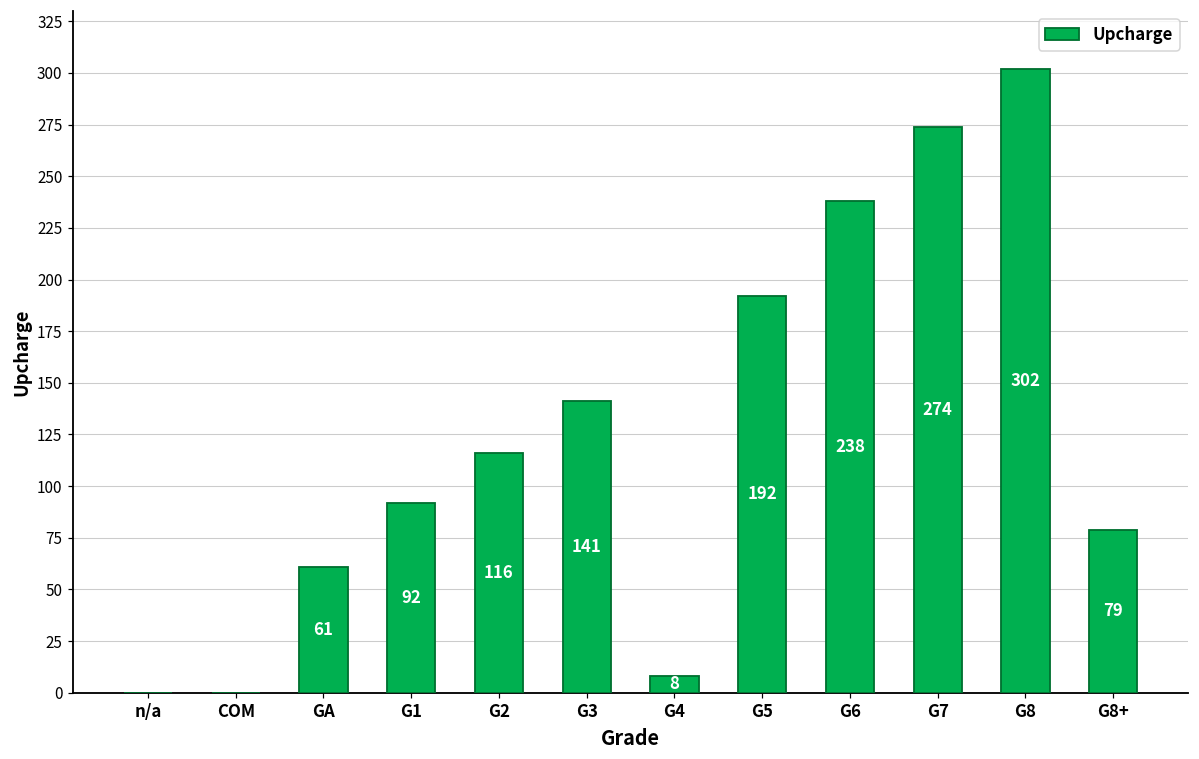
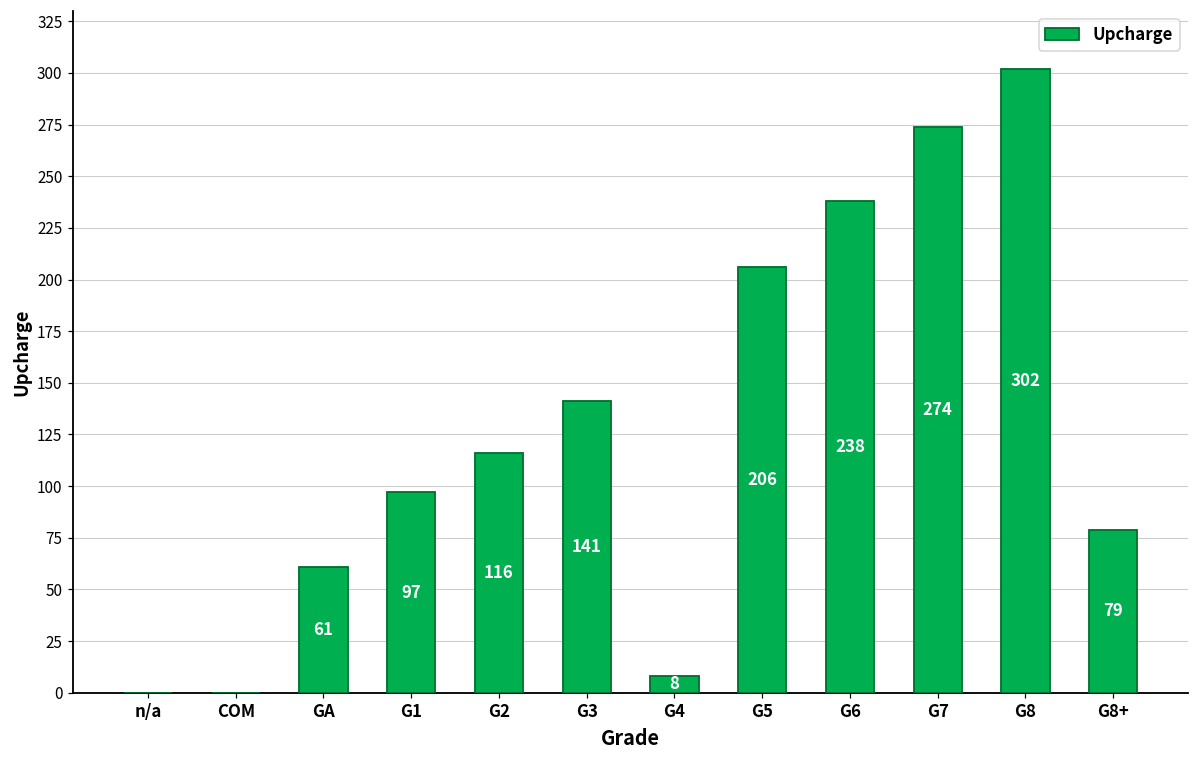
G1: 92 -> 97
G5: 192 -> 206
